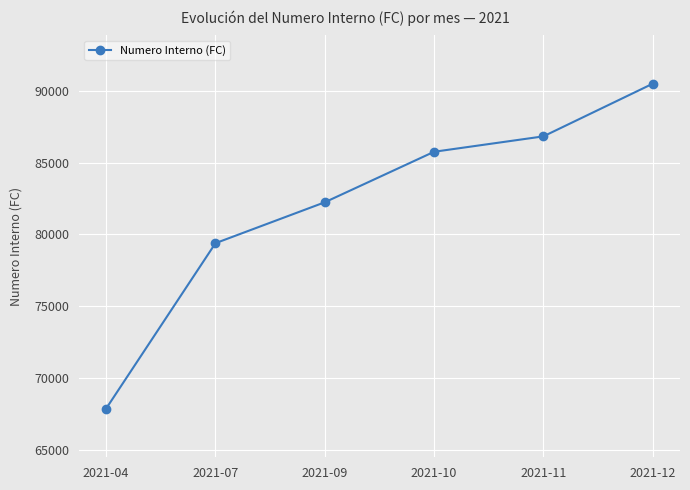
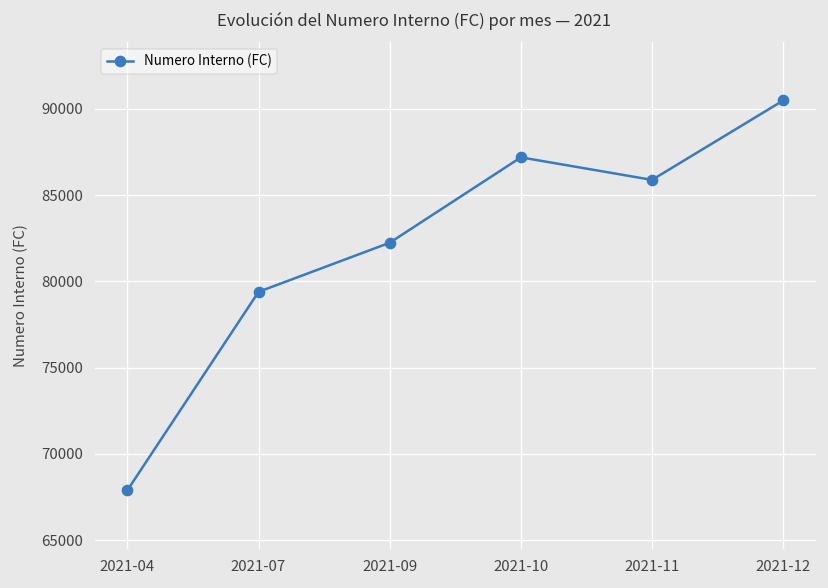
2021-10: 85800 -> 87200
2021-11: 86800 -> 85900
